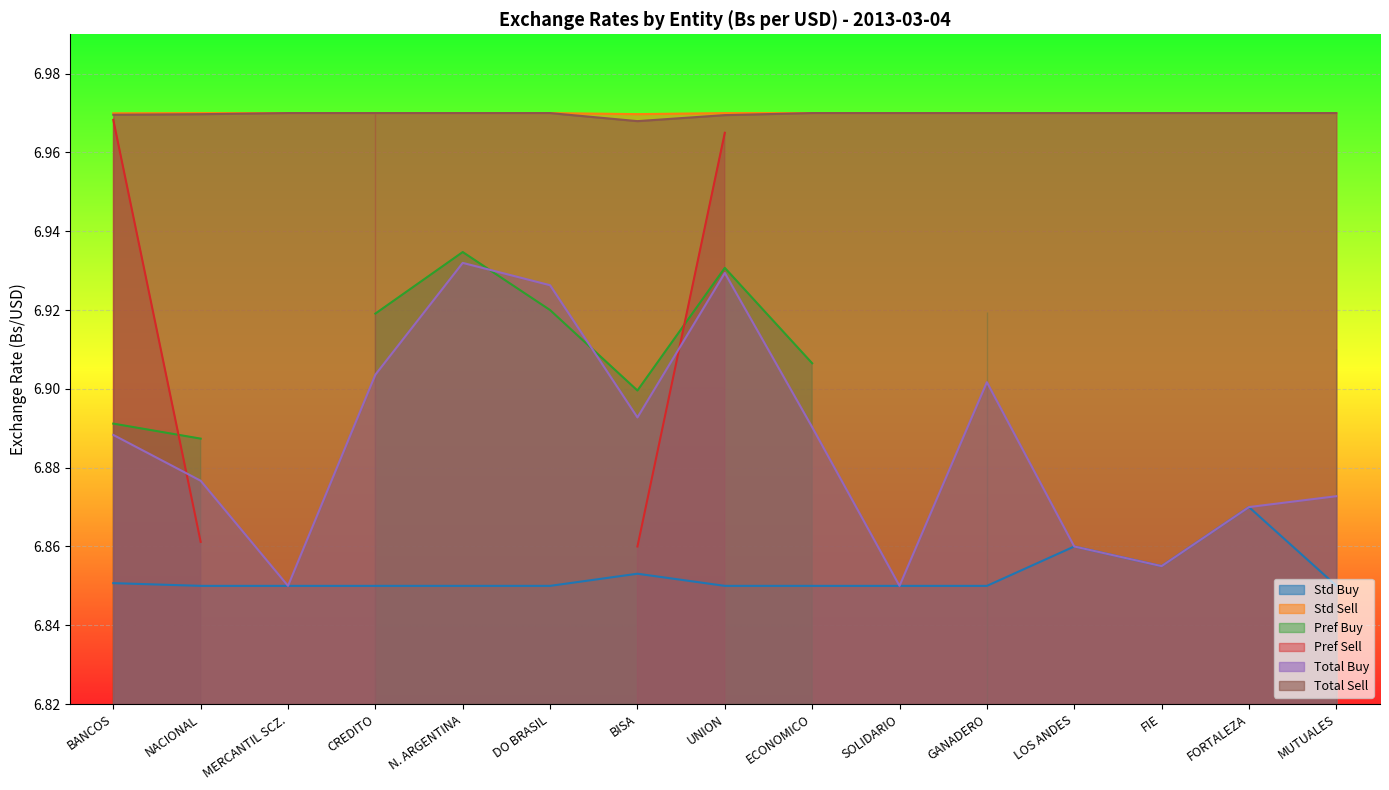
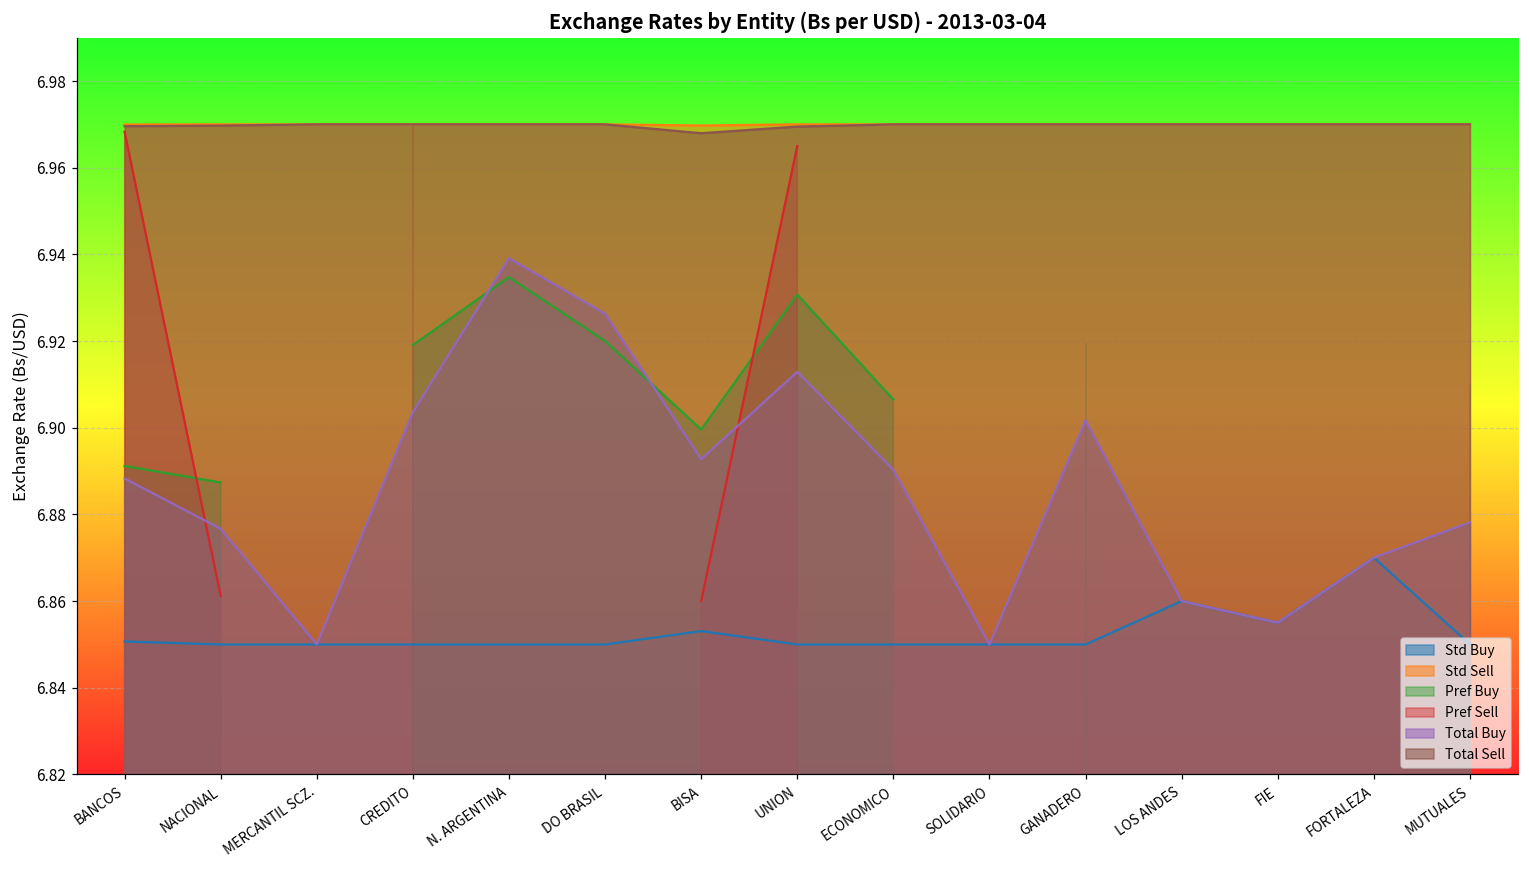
Total Buy, N. ARGENTINA: 6.932 -> 6.939
Total Buy, UNION: 6.929 -> 6.913
Total Buy, MUTUALES: 6.873 -> 6.878
